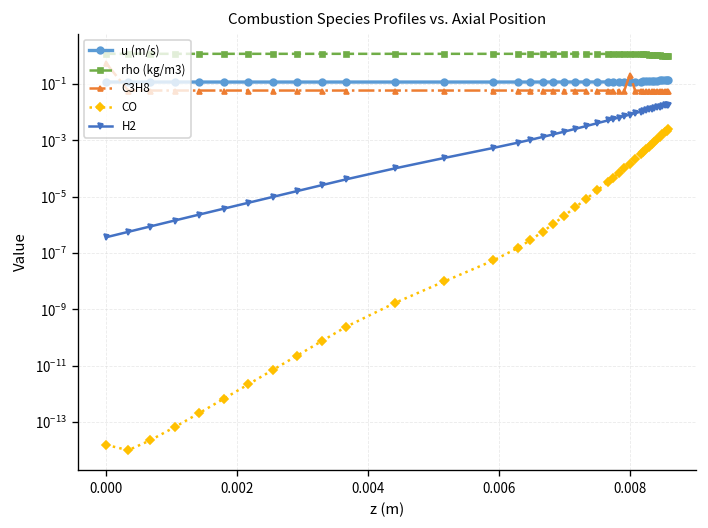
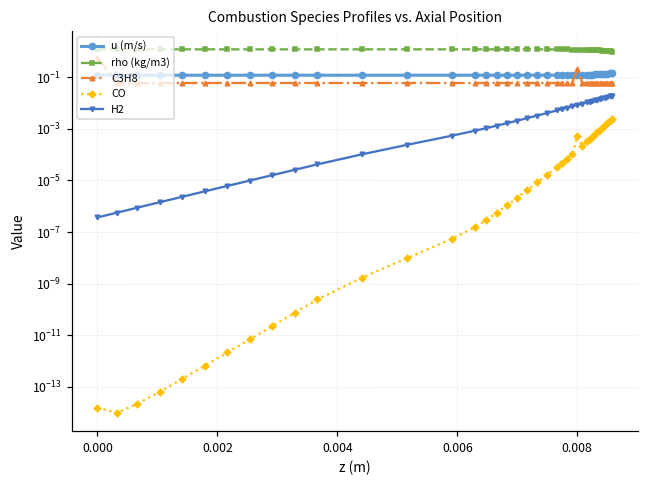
CO, 0.008: 0.0002 -> 0.0005
